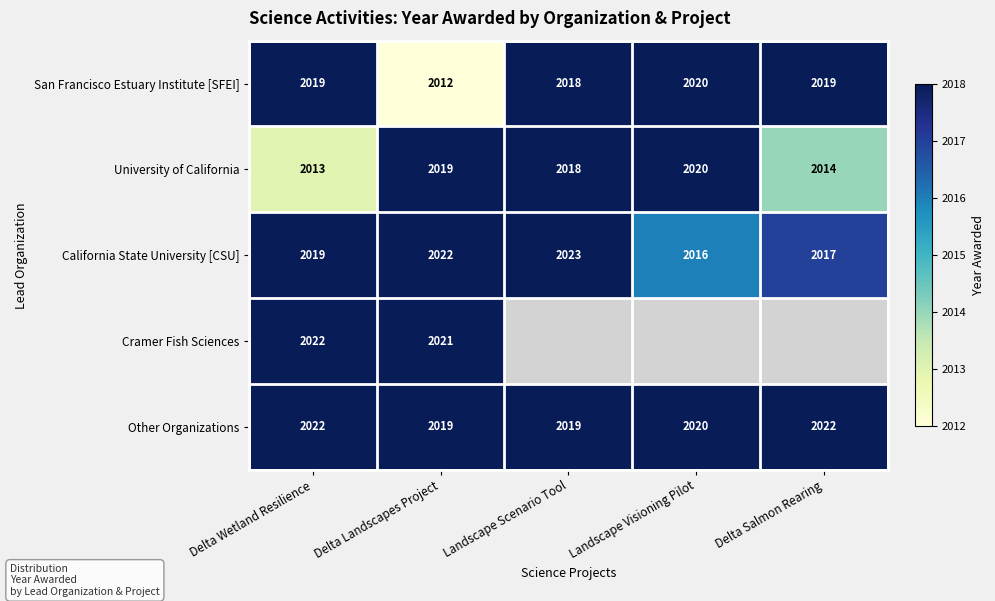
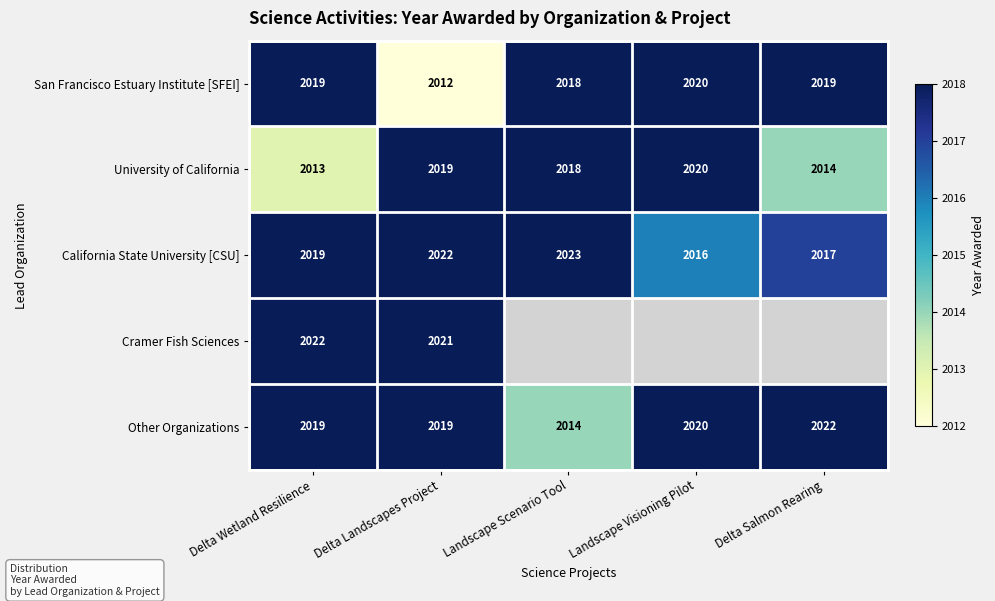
Other Organizations, Delta Wetland Resilience: 2022 -> 2019
Other Organizations, Landscape Scenario Tool: 2019 -> 2014
